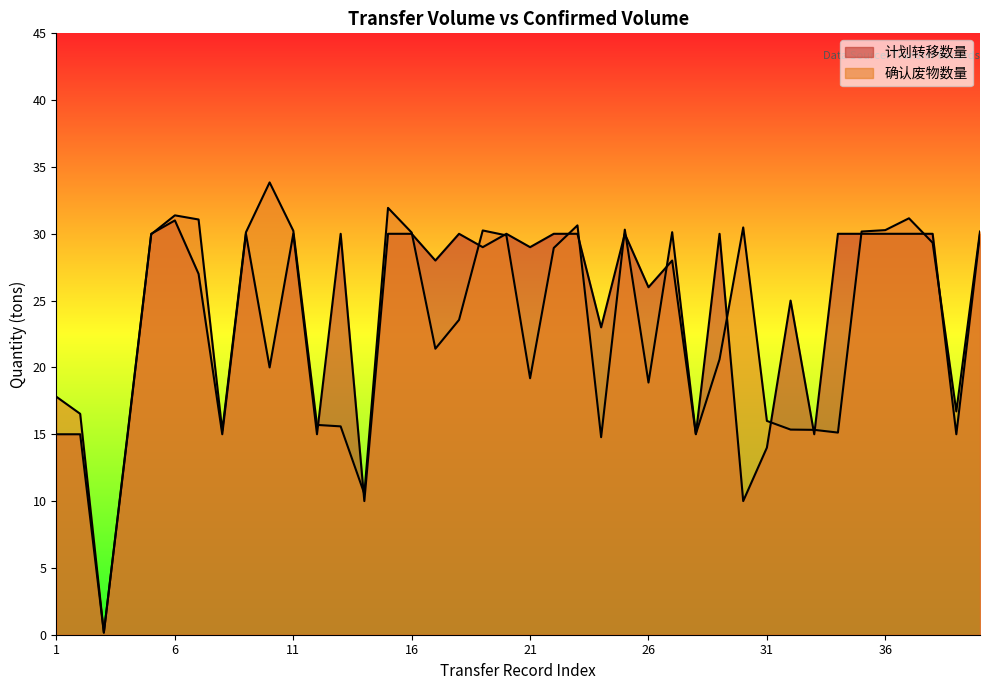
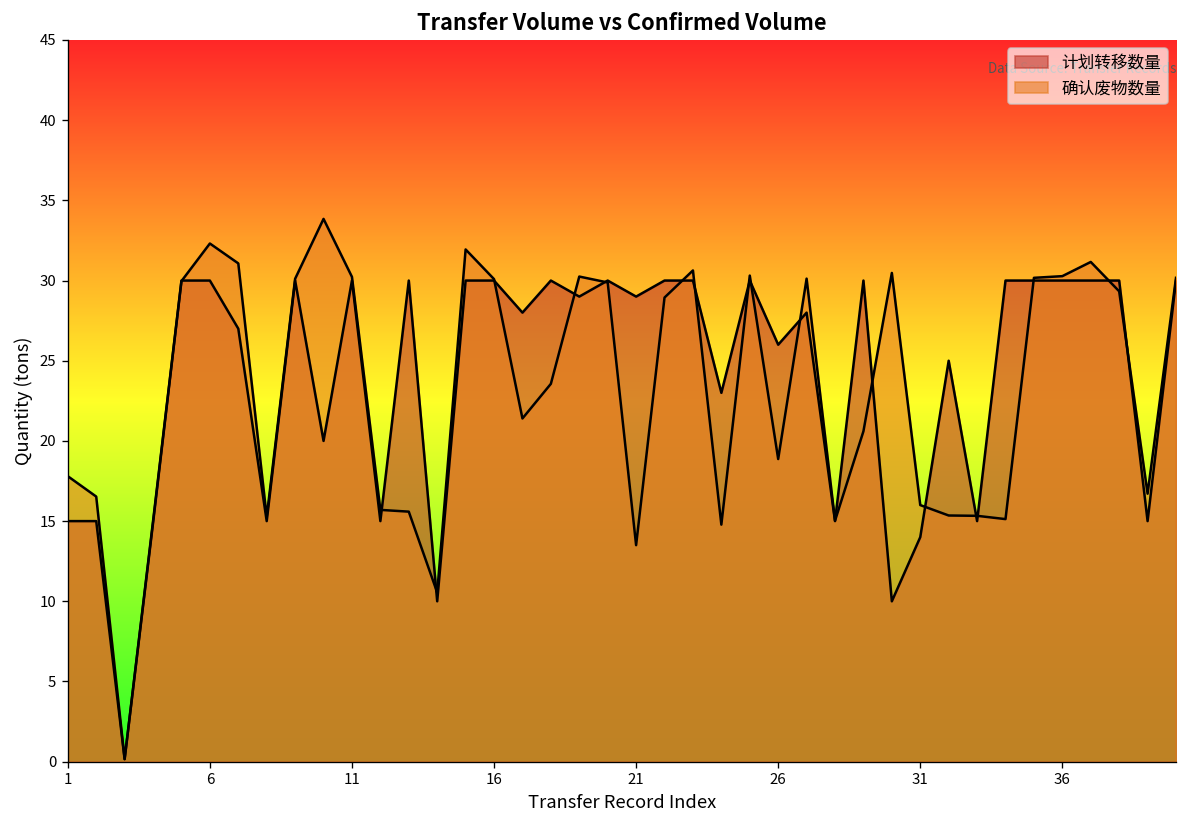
计划转移数量, 6: 31 -> 30
确认废物数量, 6: 31.4 -> 32.3
确认废物数量, 21: 19.2 -> 13.5
